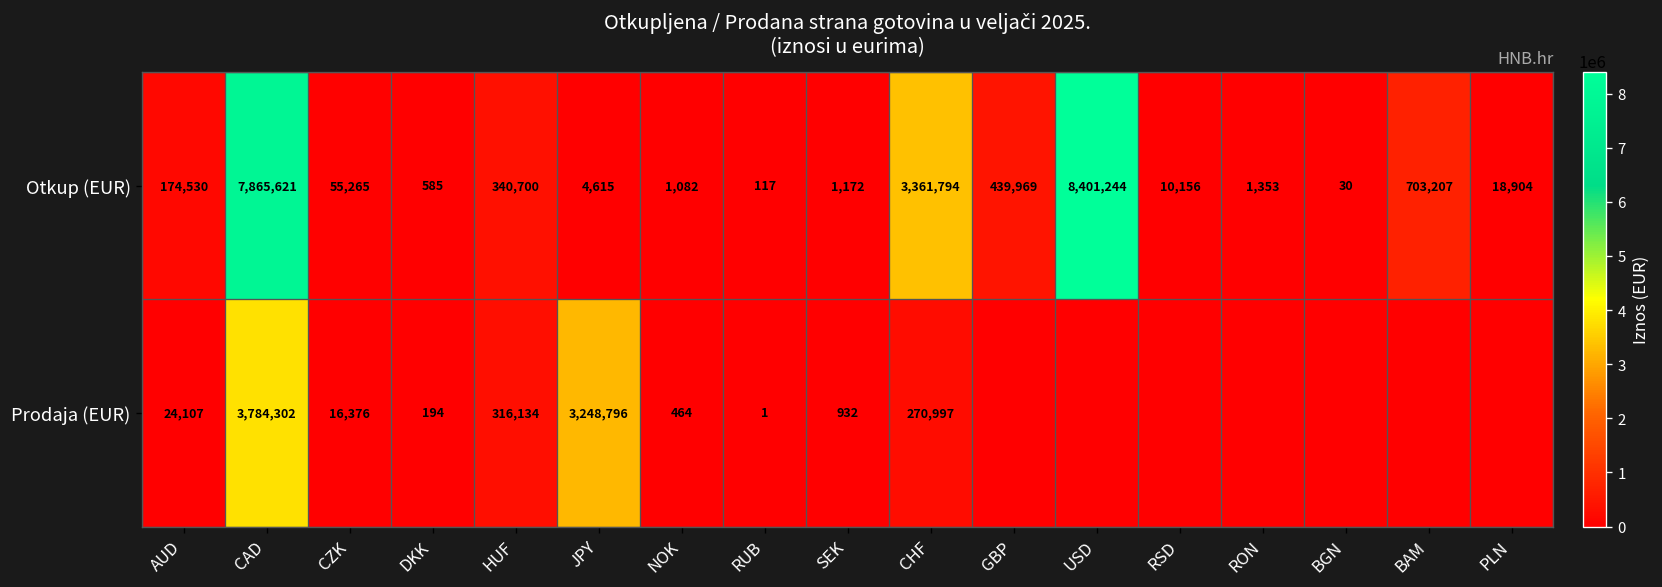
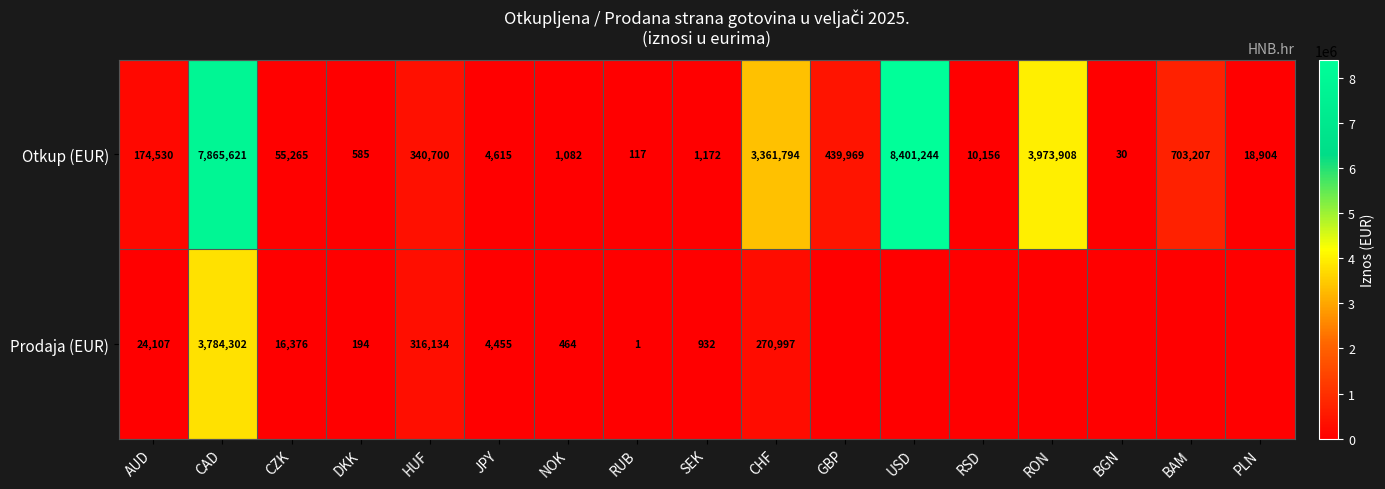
Otkup (EUR), RON: 1,353 -> 3,973,908
Prodaja (EUR), JPY: 3,248,796 -> 4,455
